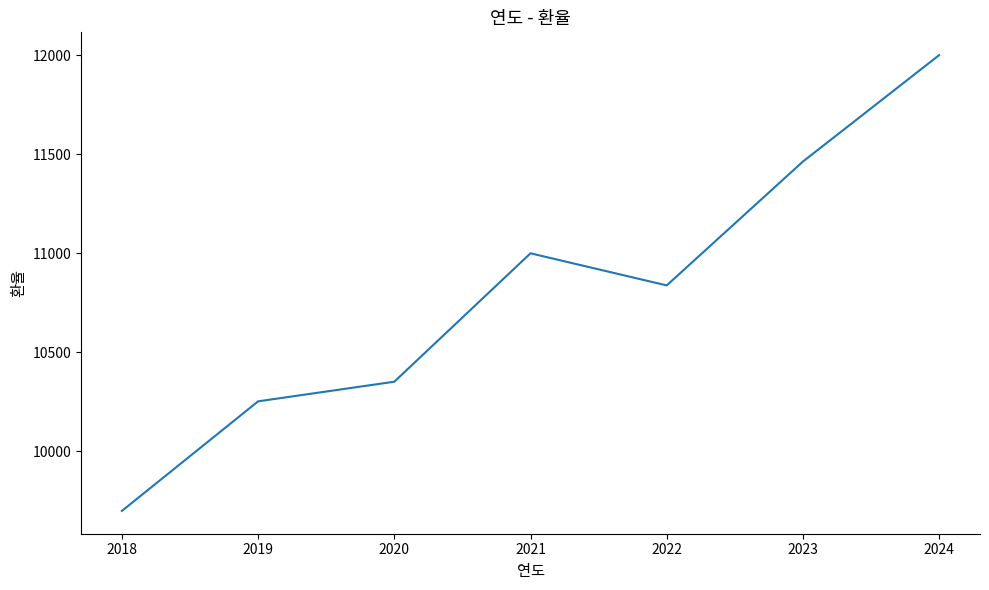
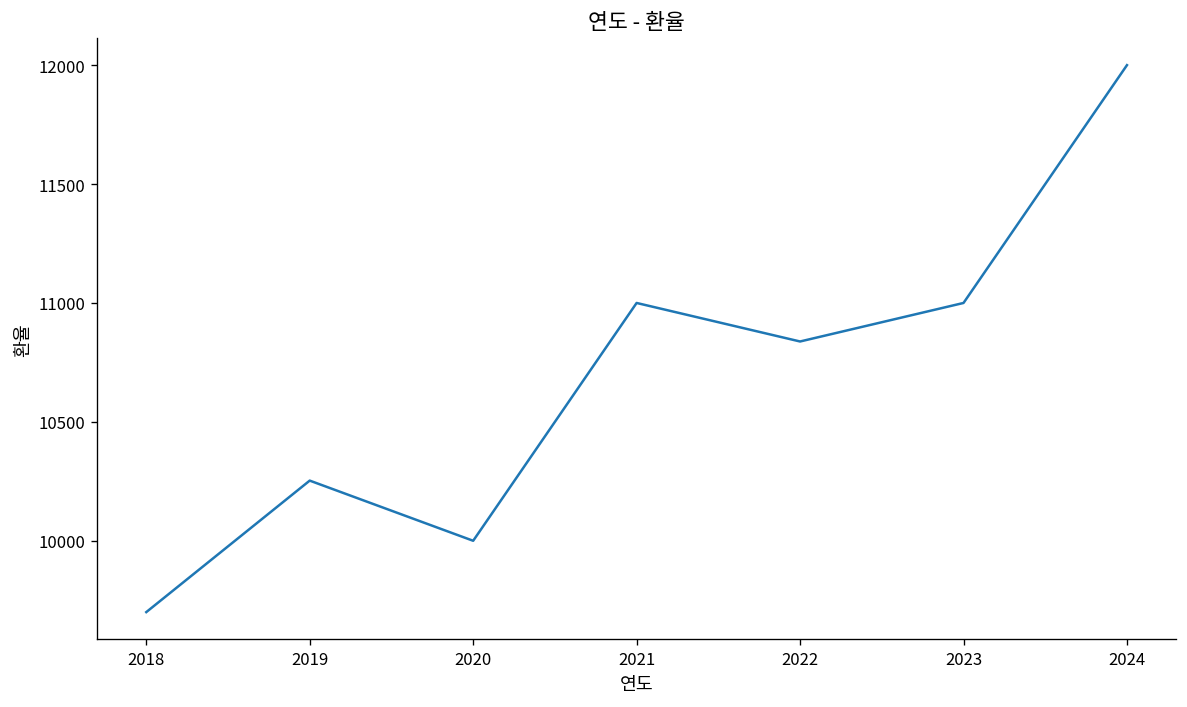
2020: 10350 -> 10000
2023: 11460 -> 11000
